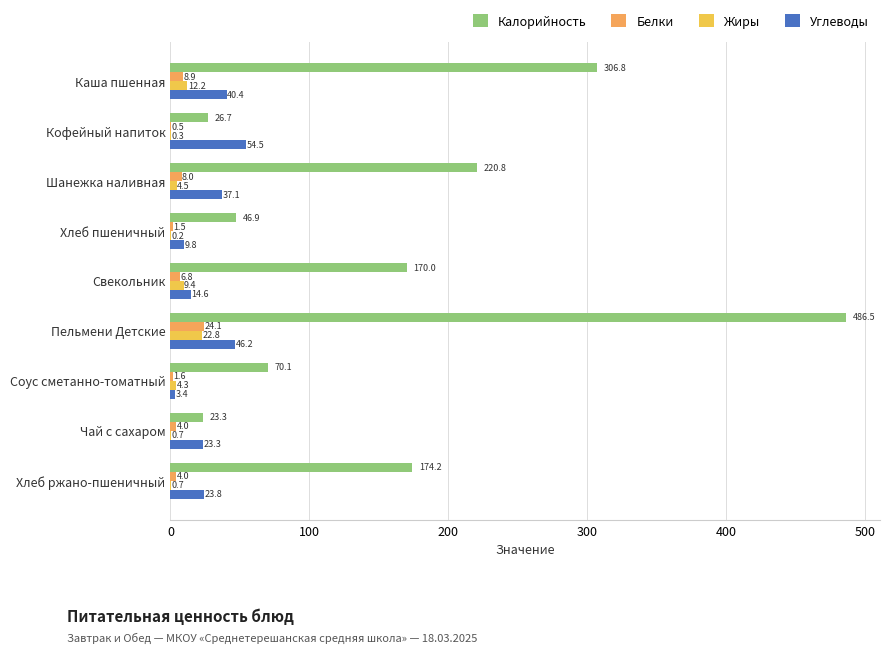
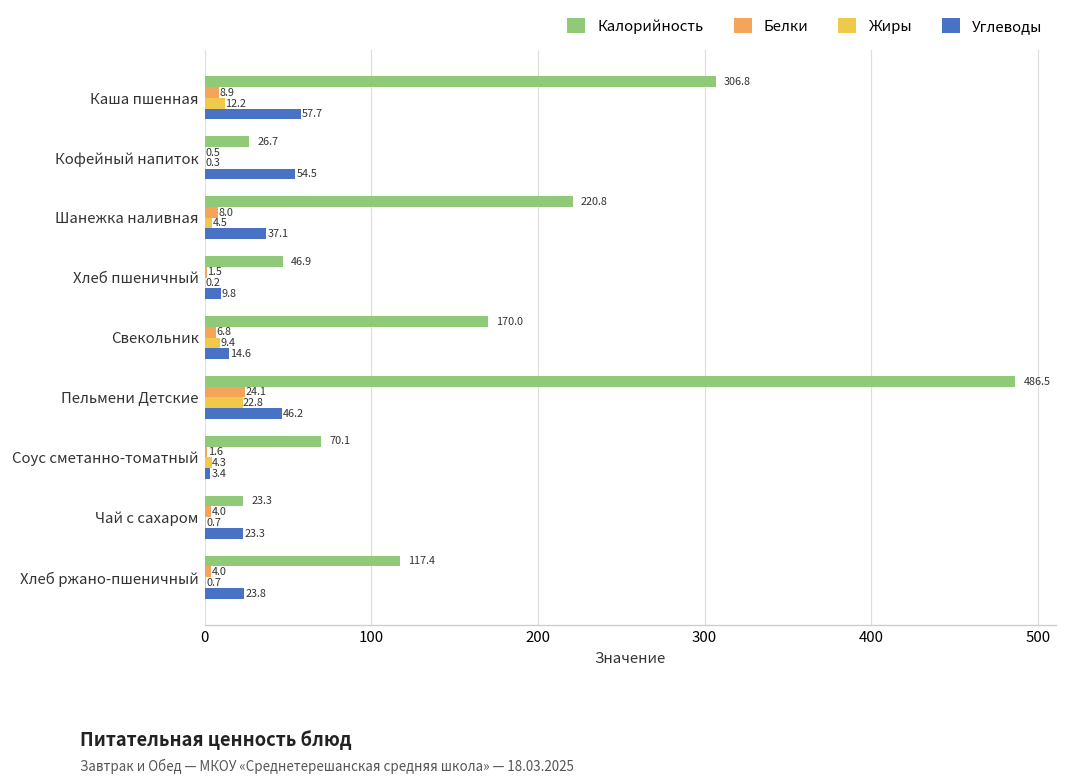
Углеводы, Каша пшенная: 40.4 -> 57.7
Калорийность, Хлеб ржано-пшеничный: 174.2 -> 117.4
